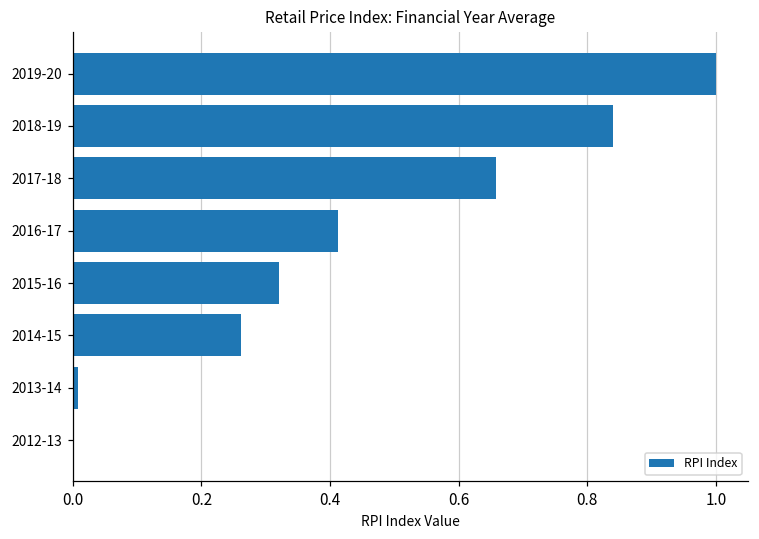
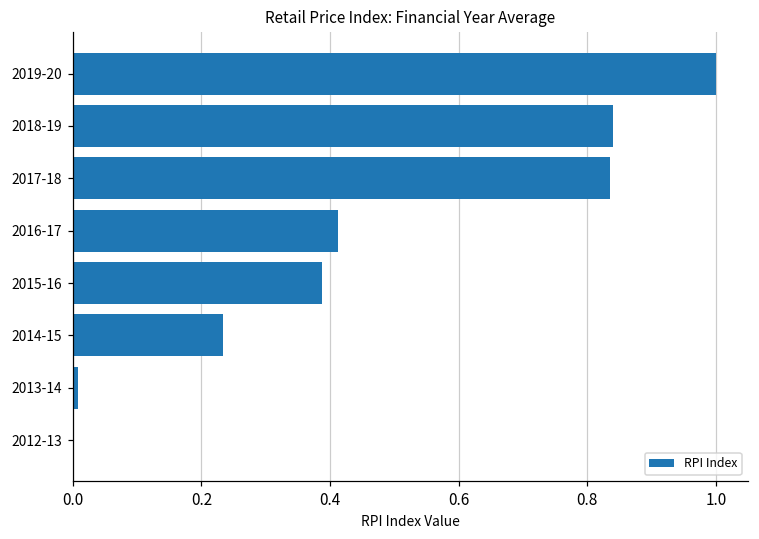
2017-18: 0.66 -> 0.83
2015-16: 0.32 -> 0.39
2014-15: 0.26 -> 0.23
